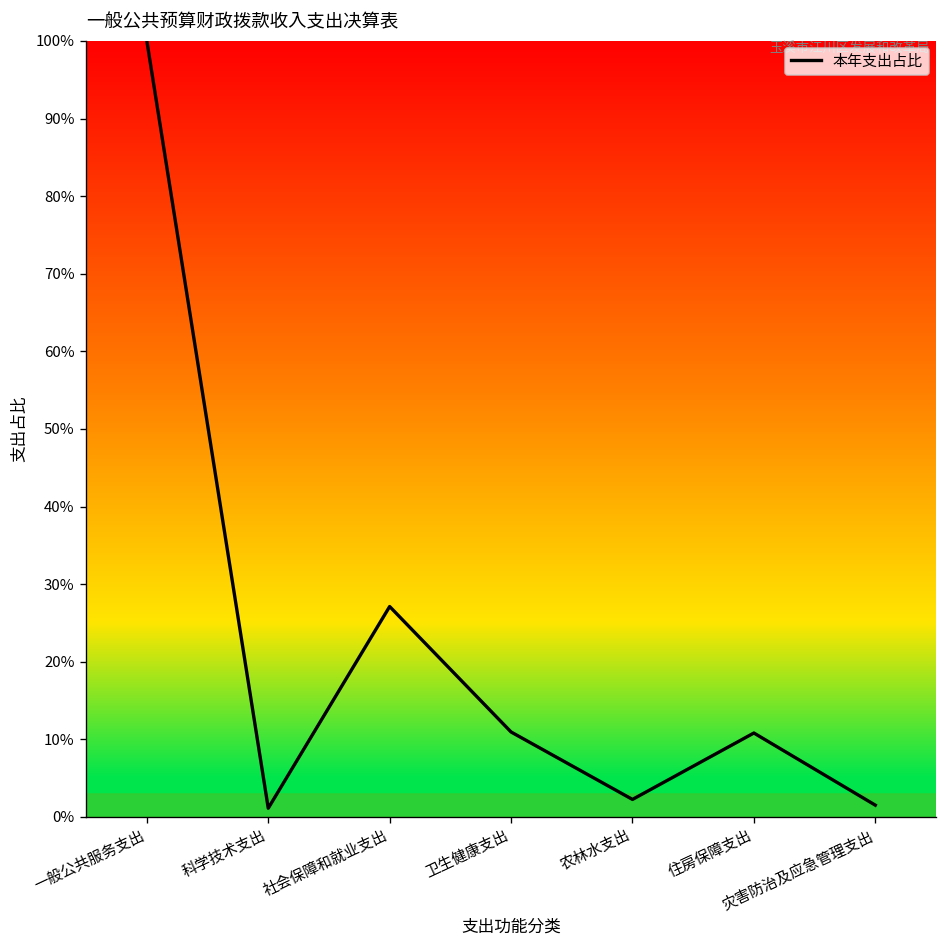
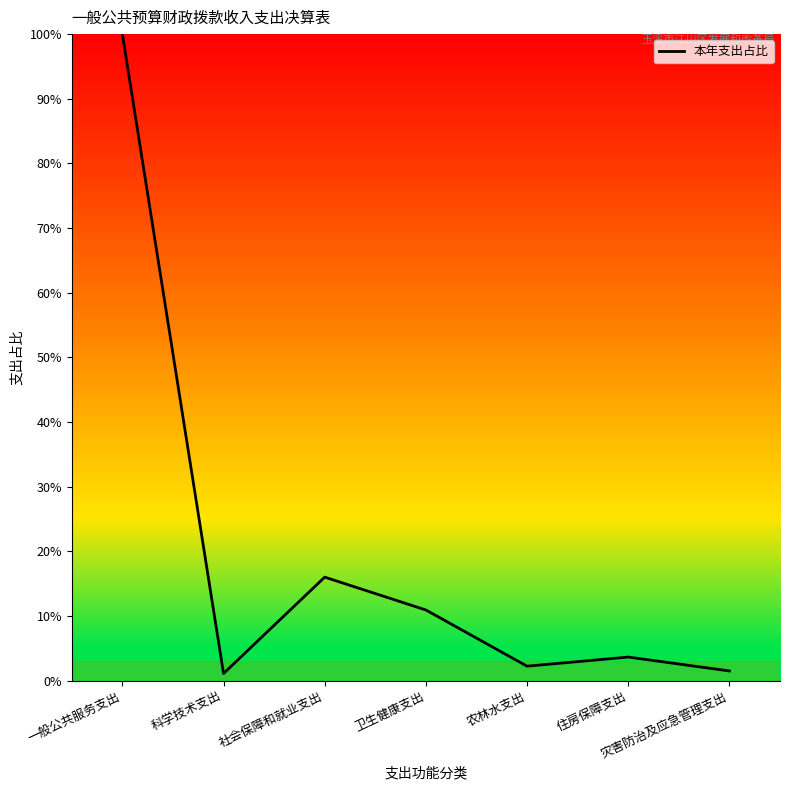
社会保障和就业支出: 27% -> 16%
住房保障支出: 11% -> 4%
